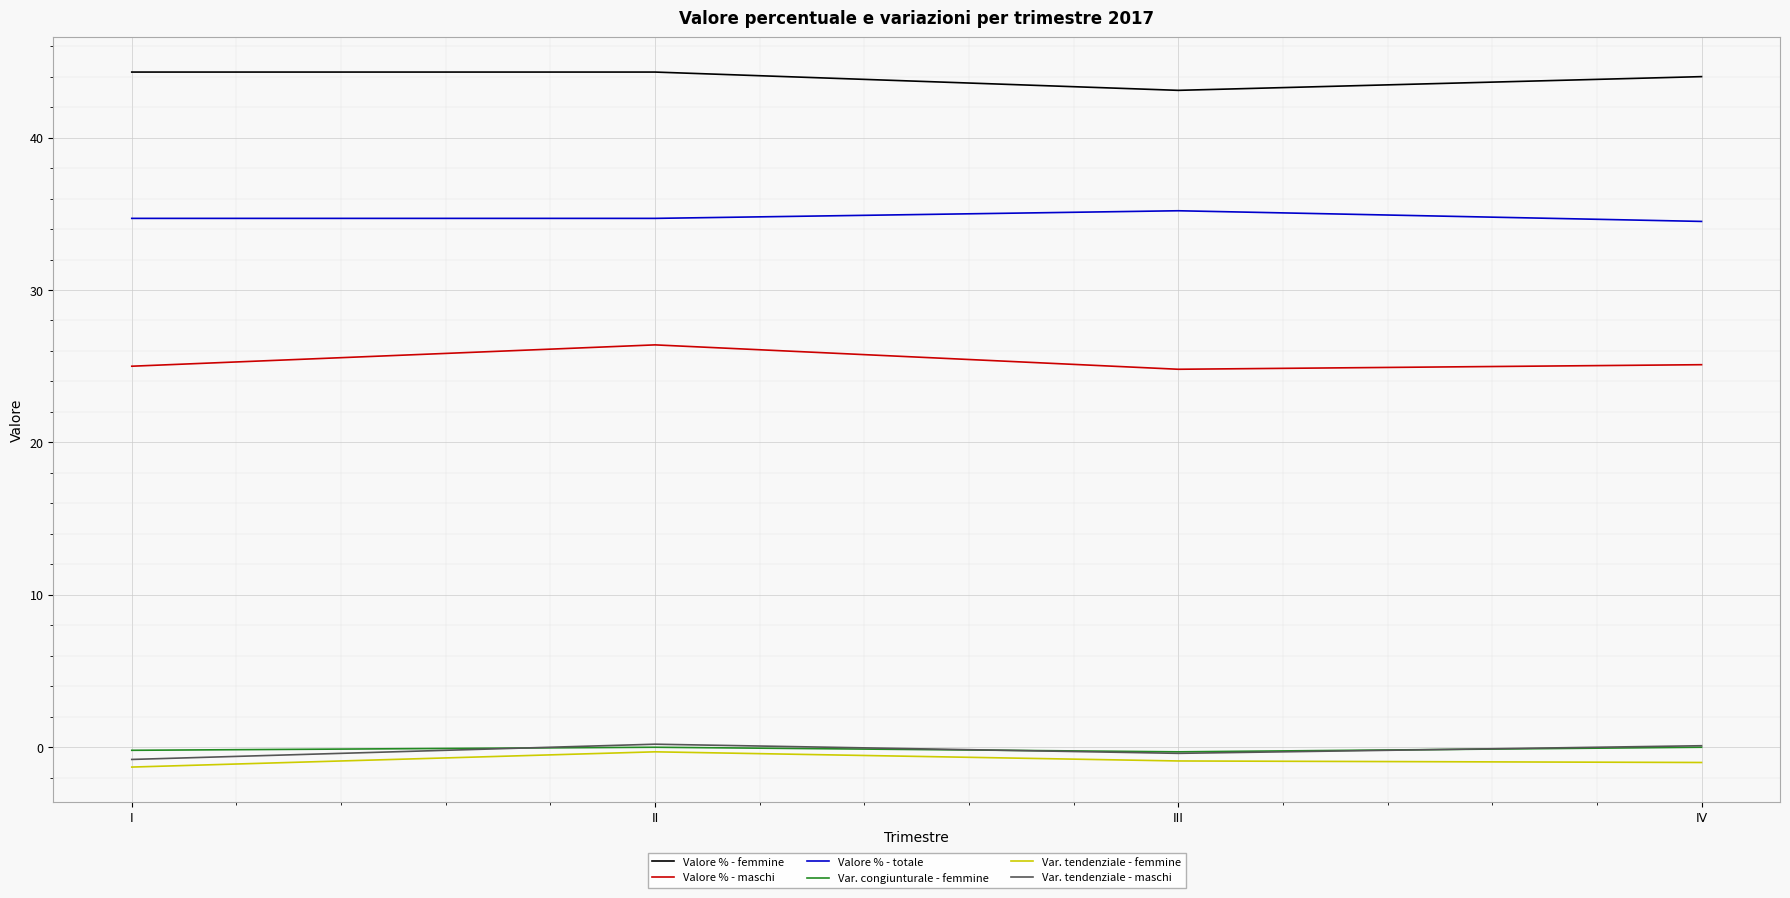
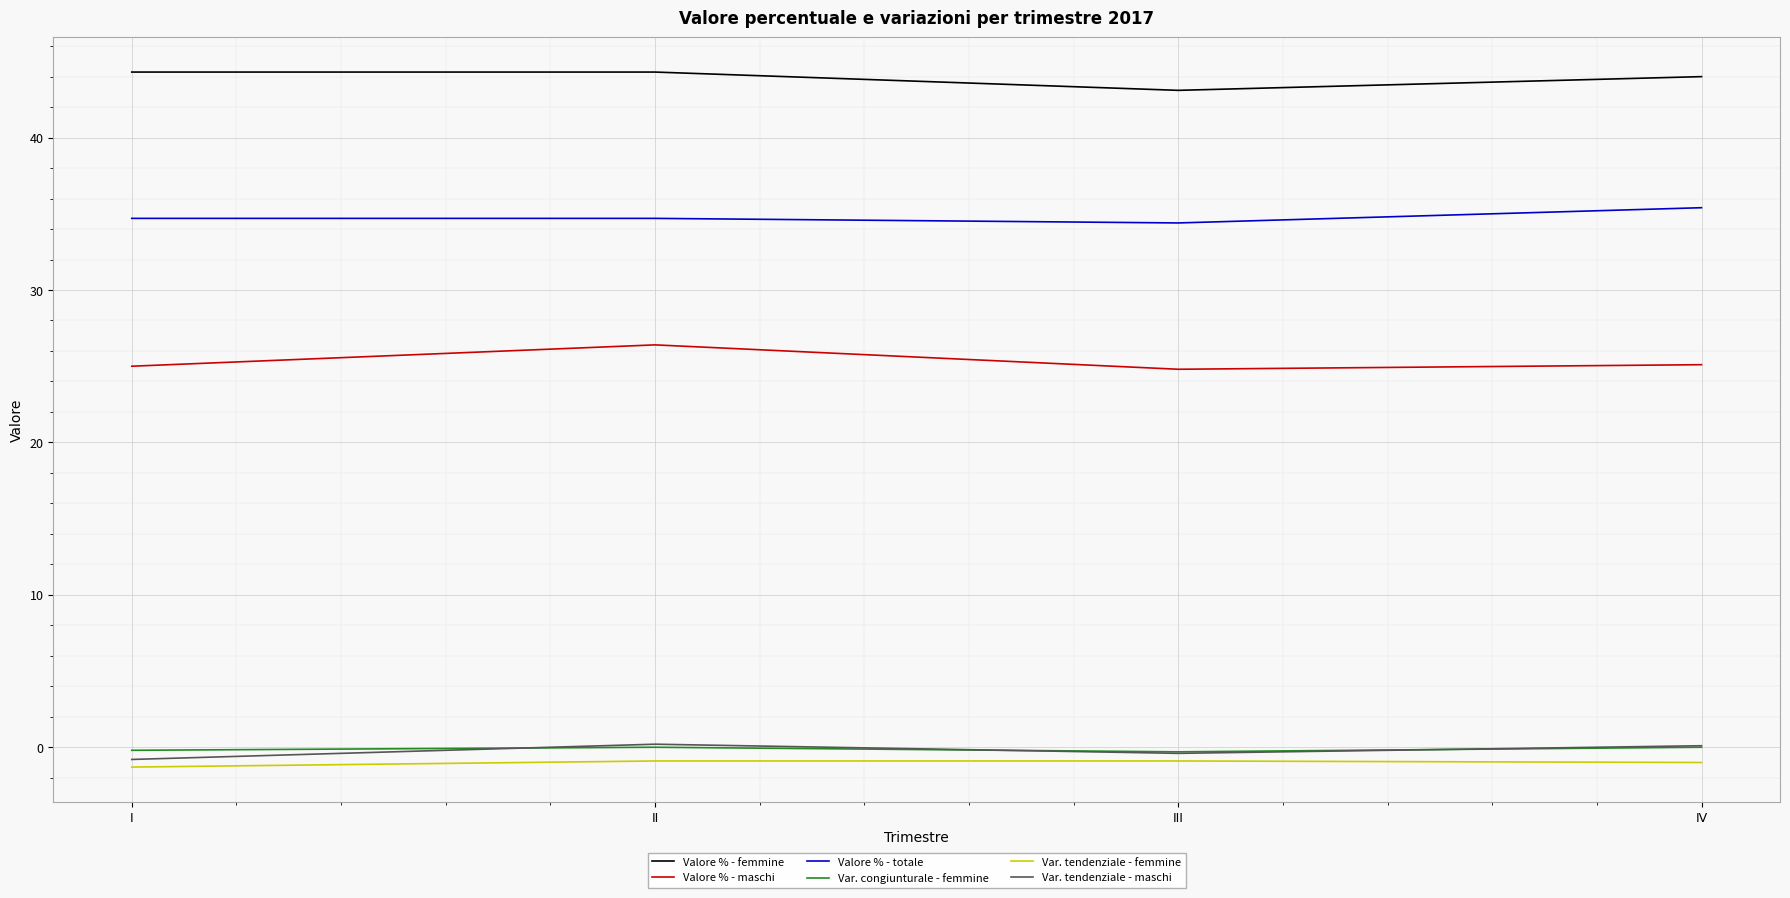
Var. tendenziale - femmine, II: -0.3 -> -0.9
Valore % - totale, III: 35.2 -> 34.4
Valore % - totale, IV: 34.5 -> 35.4
